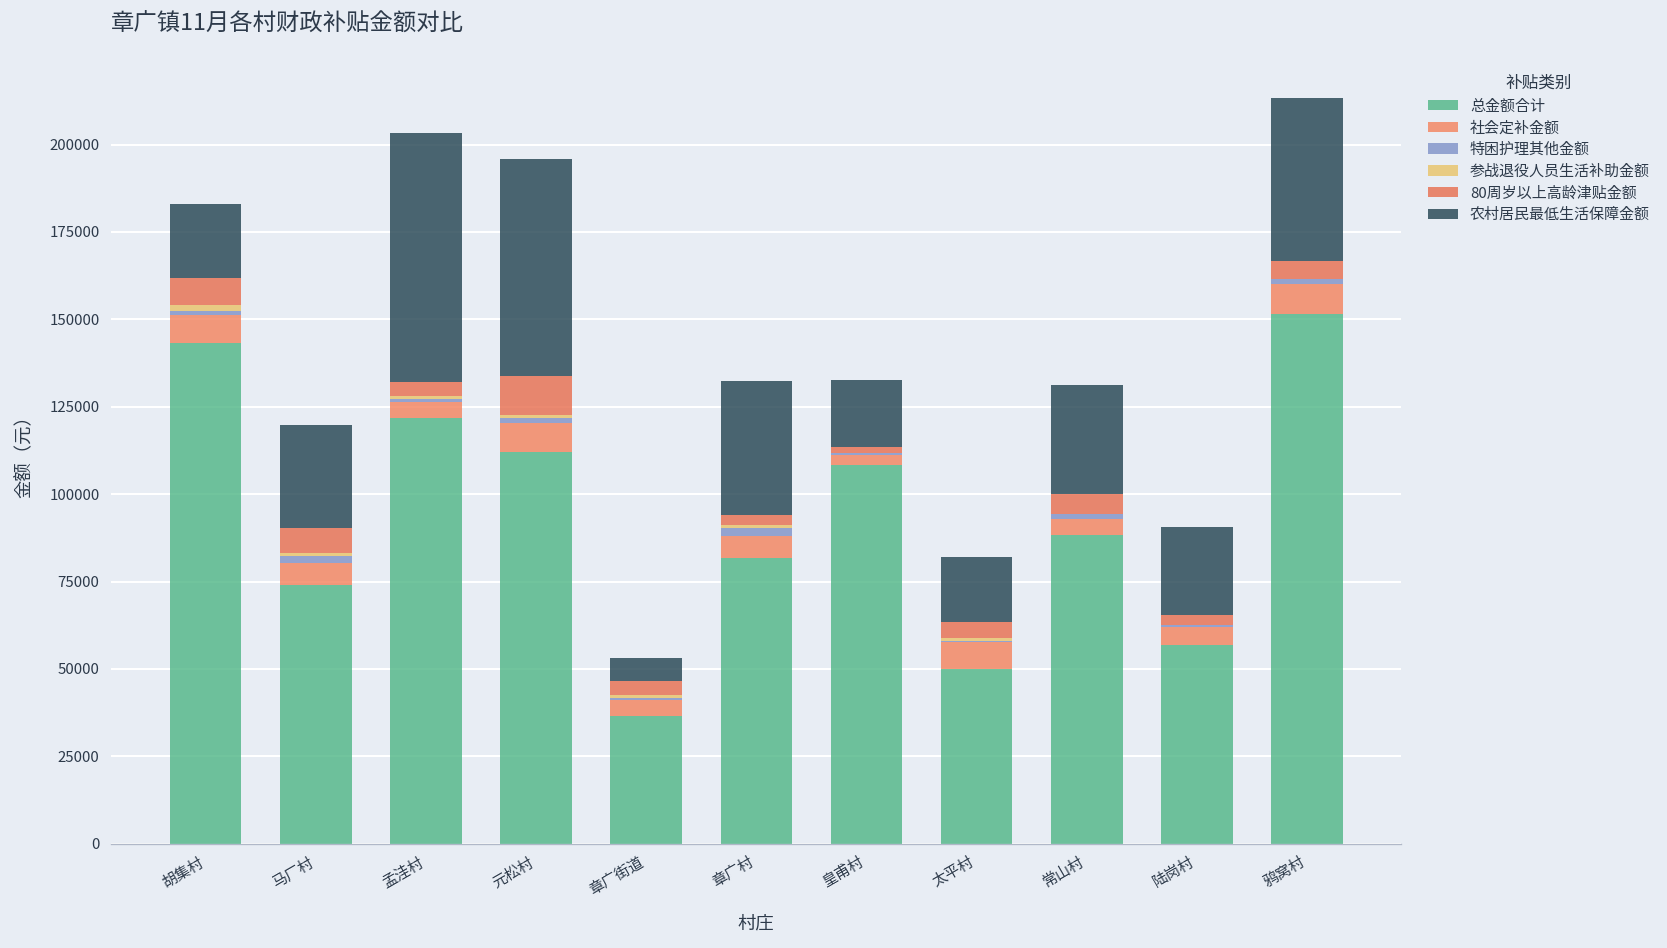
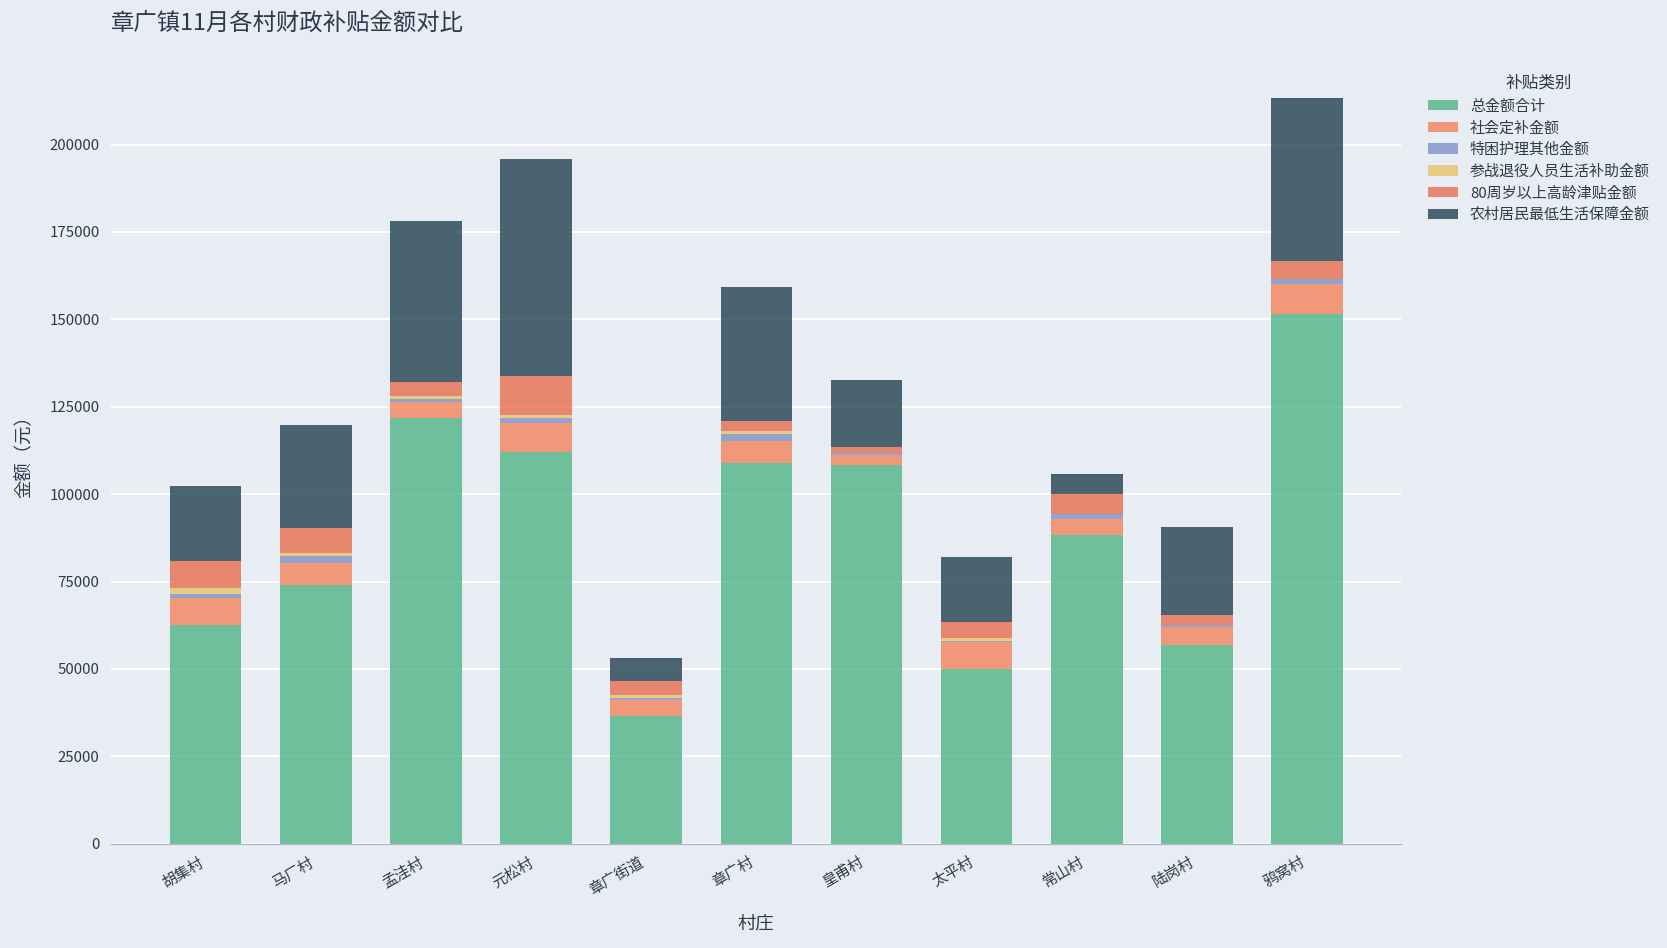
总金额合计, 胡集村: 143000 -> 62000
农村居民最低生活保障金额, 孟洼村: 71000 -> 46000
总金额合计, 章广村: 82000 -> 109000
农村居民最低生活保障金额, 常山村: 31000 -> 6000
